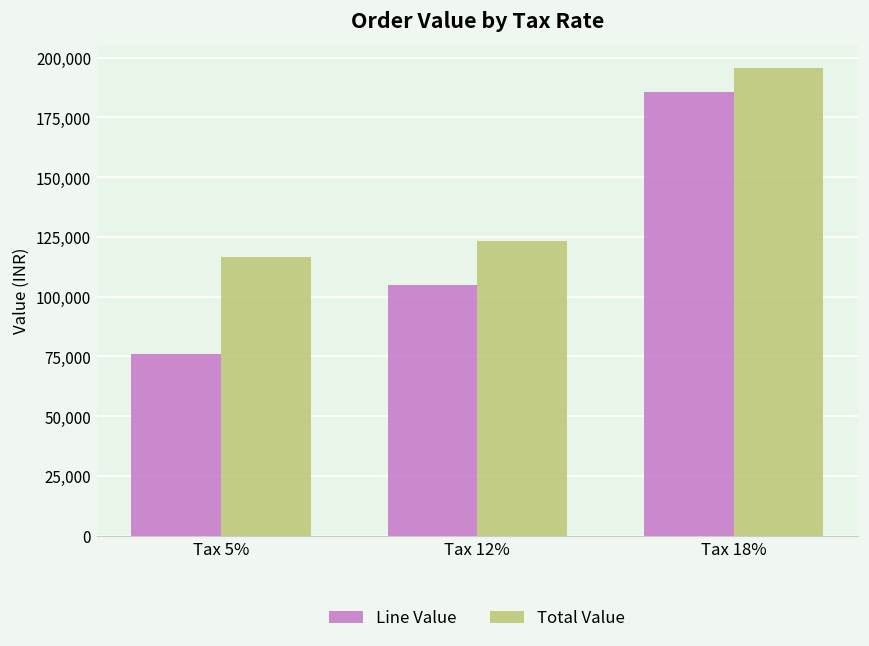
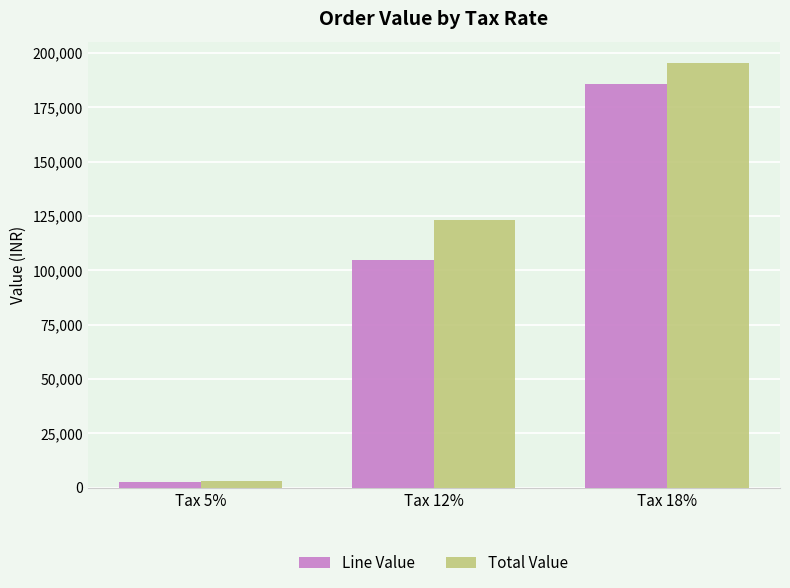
Line Value, Tax 5%: 76,000 -> 3,000
Total Value, Tax 5%: 116,000 -> 3,000
